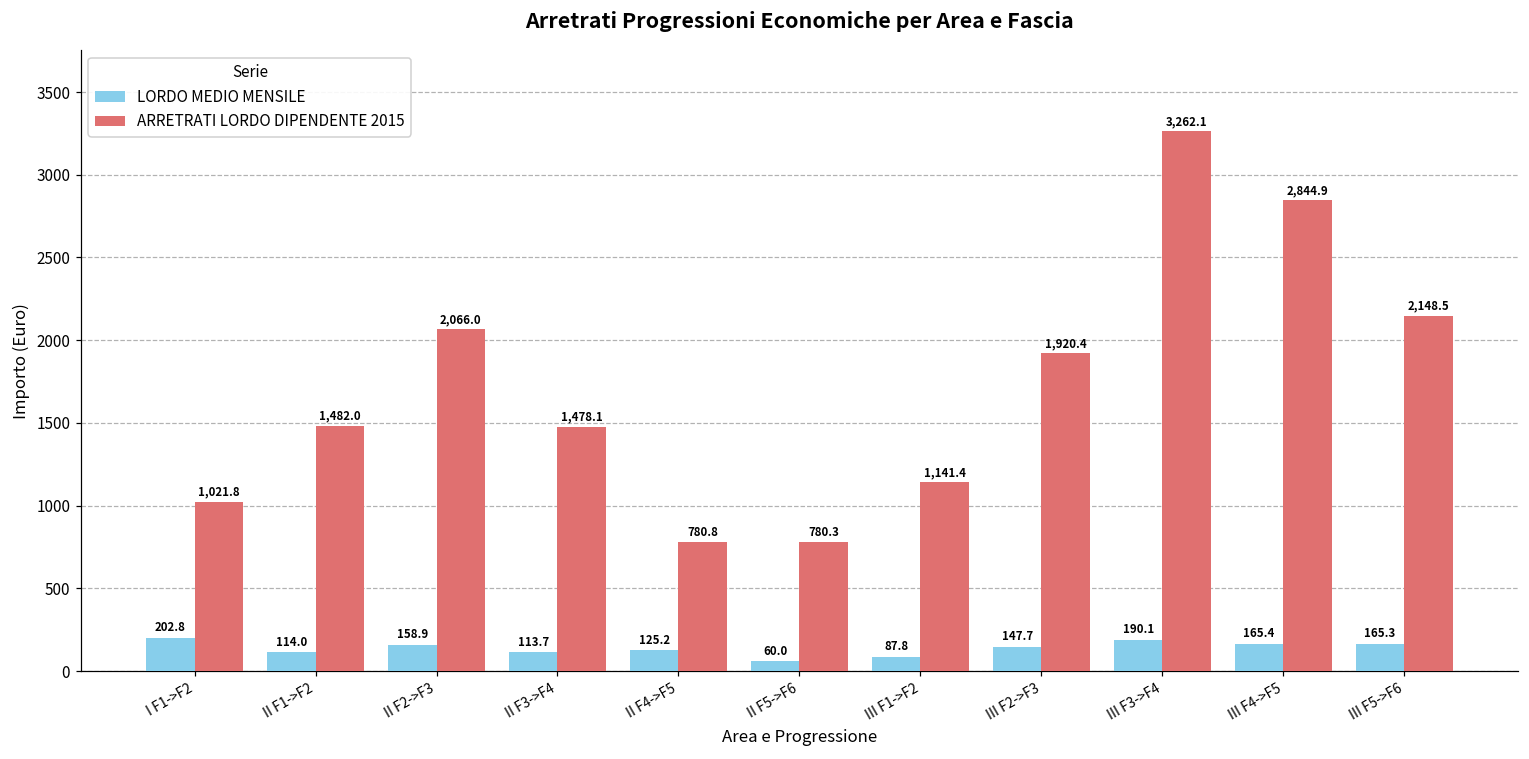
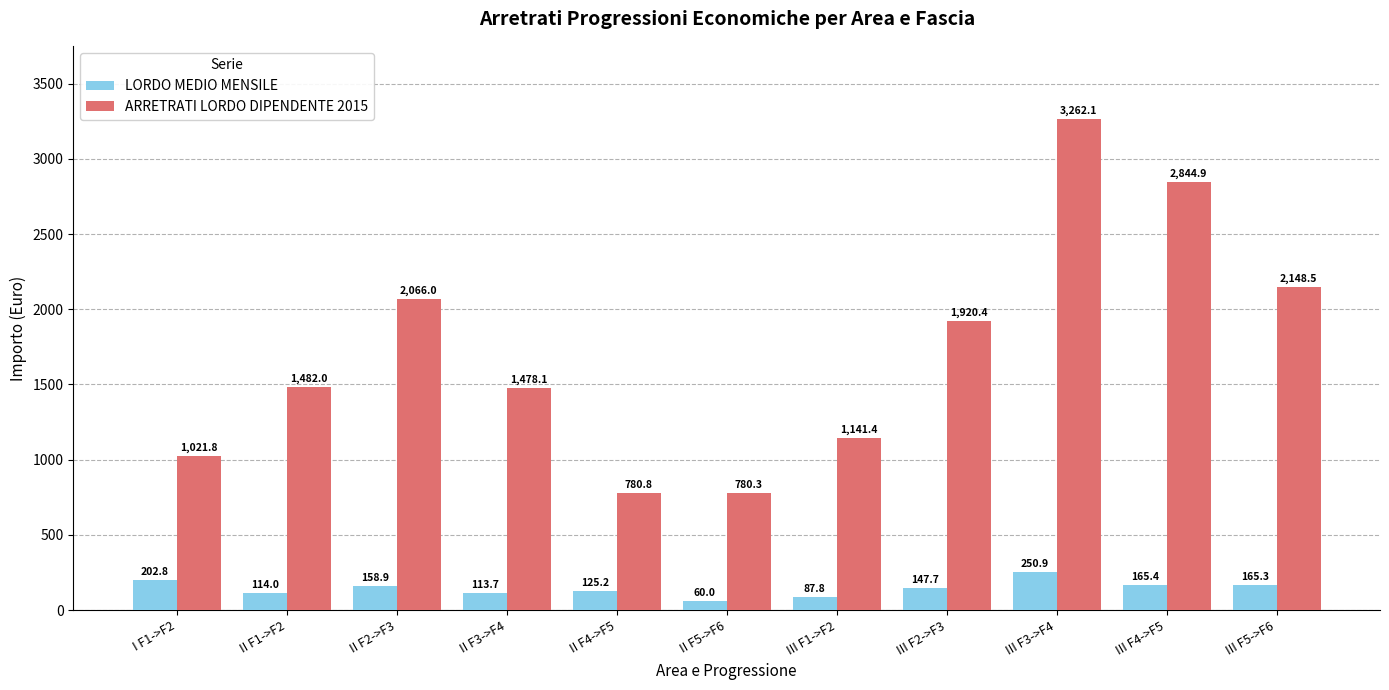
LORDO MEDIO MENSILE, III F3->F4: 190.1 -> 250.9
